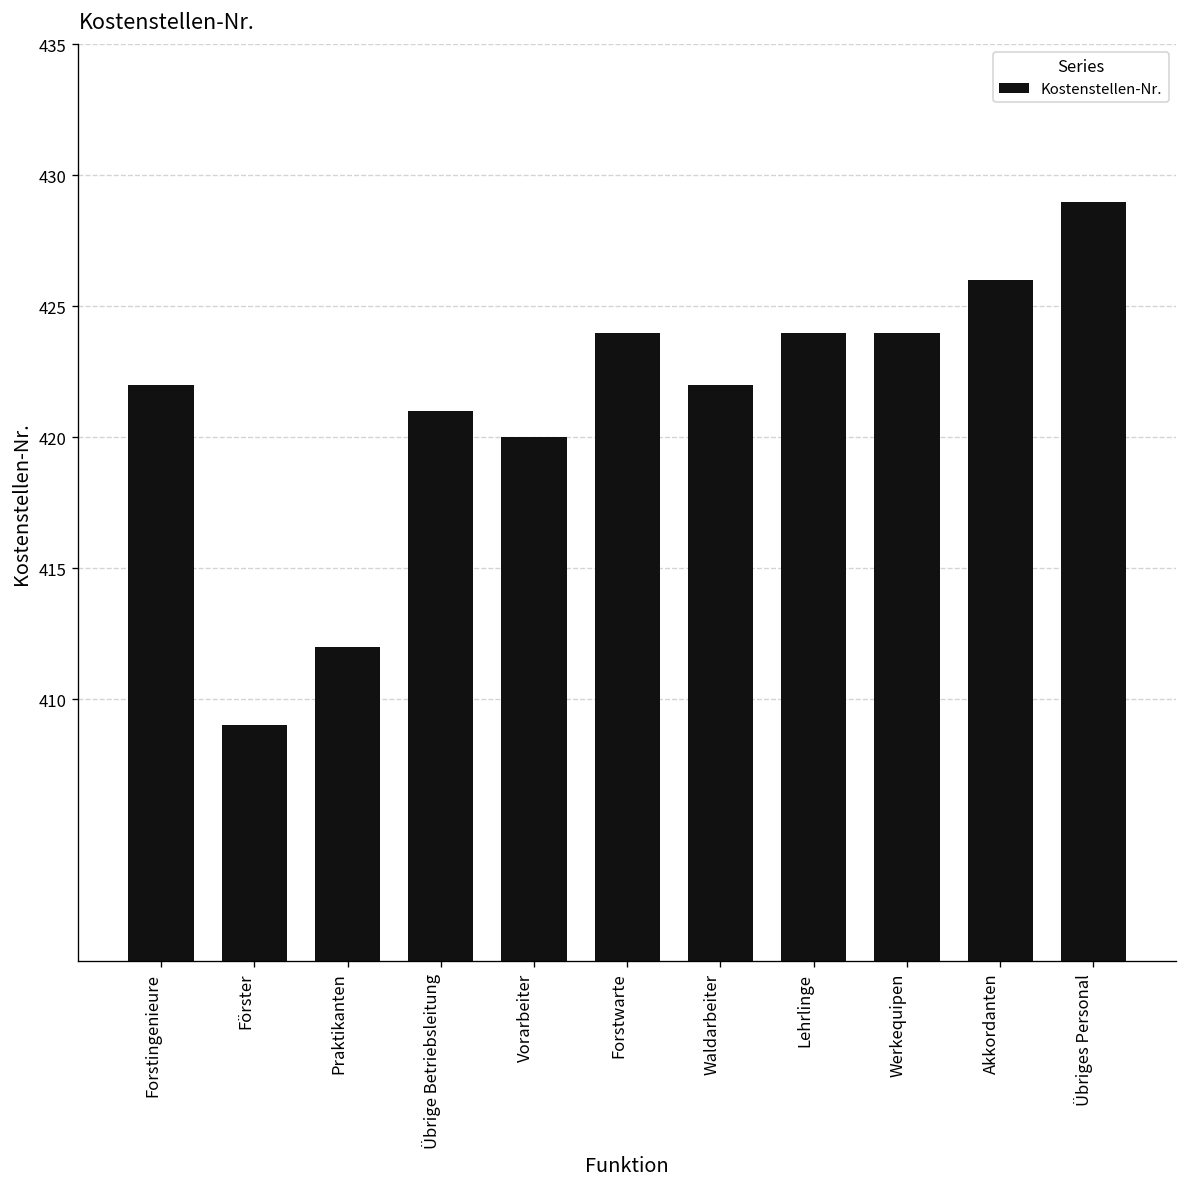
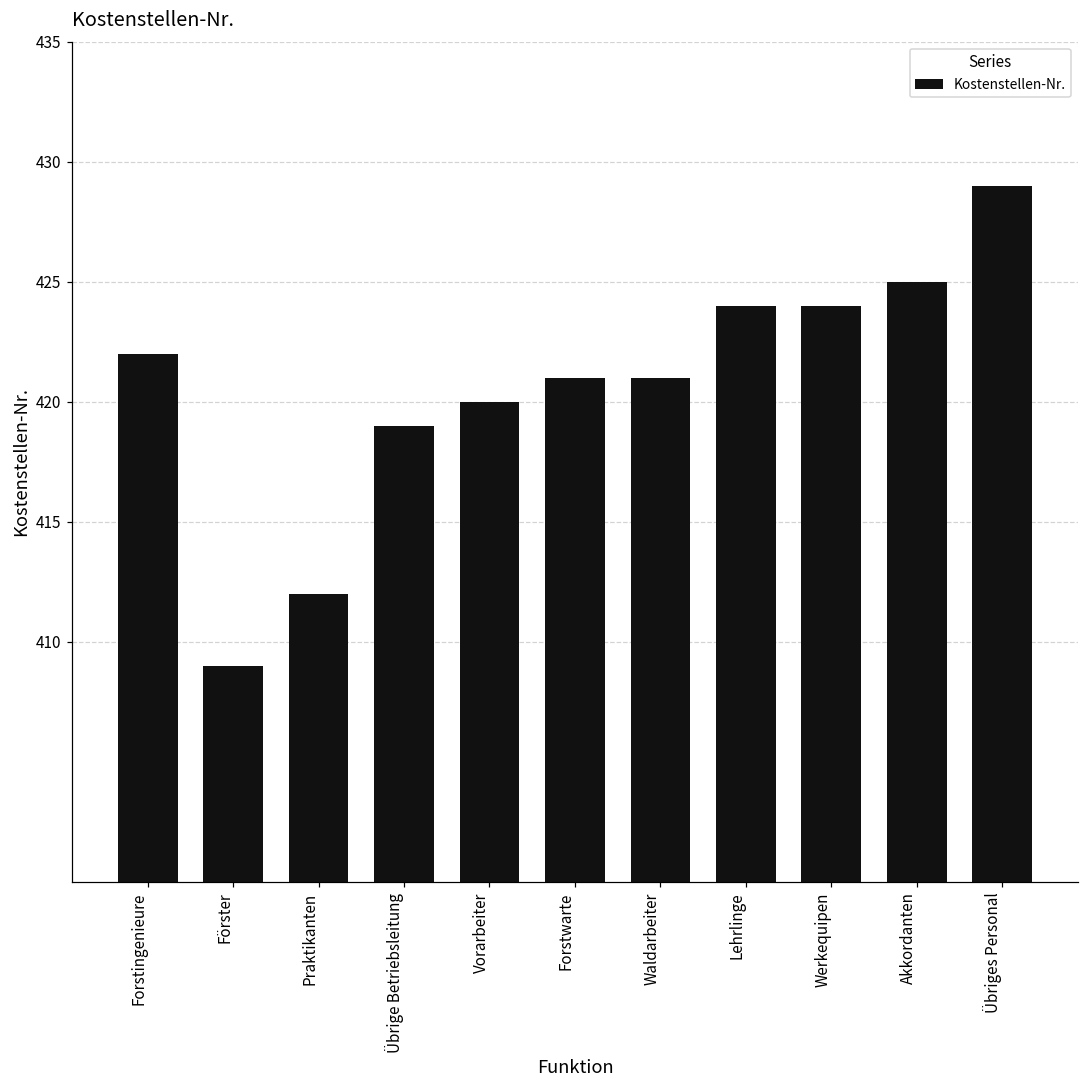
Übrige Betriebsleitung: 421 -> 419
Forstwarte: 424 -> 421
Waldarbeiter: 422 -> 421
Akkordanten: 426 -> 425
